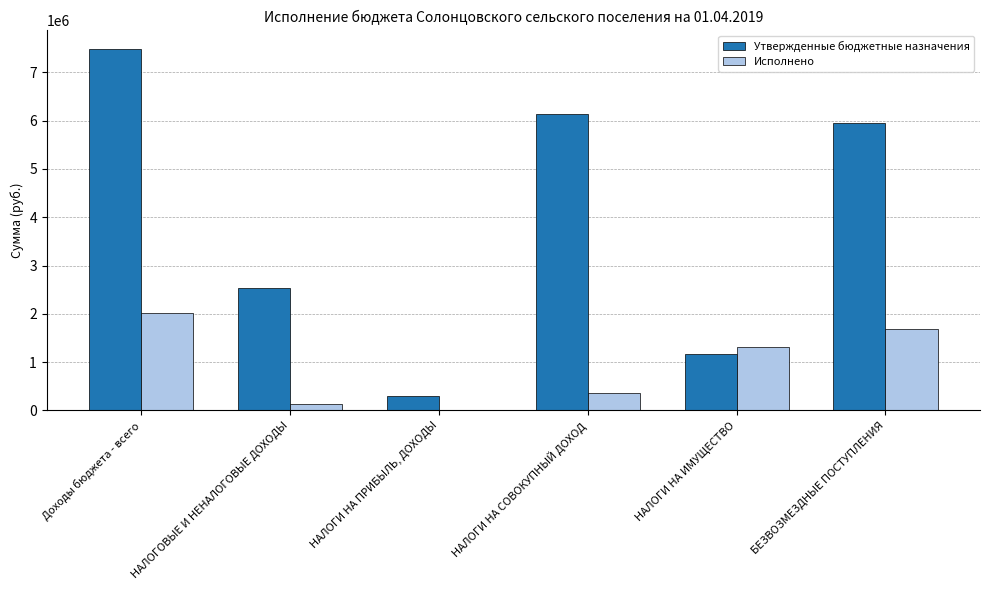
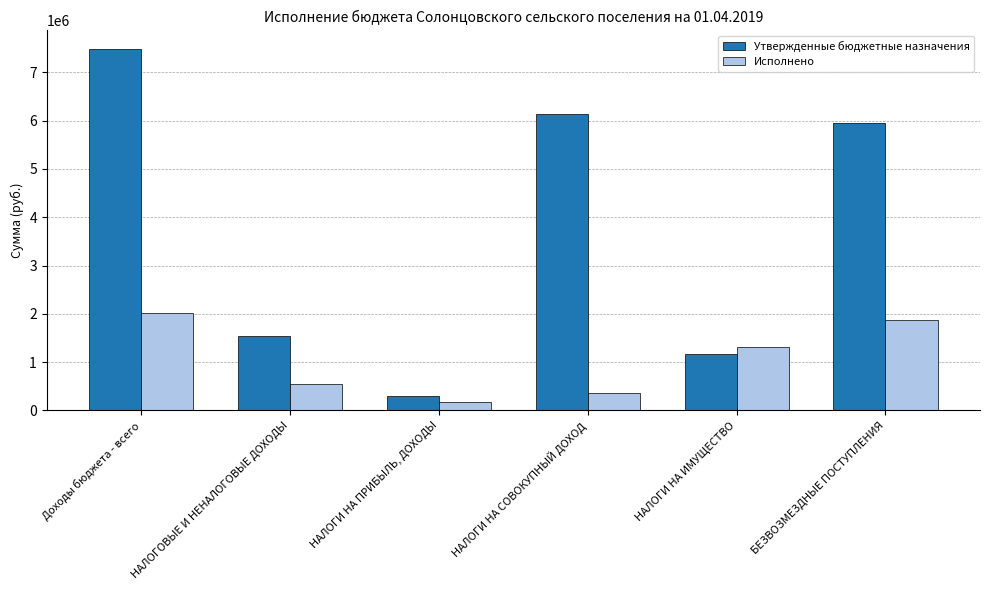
Утвержденные бюджетные назначения, НАЛОГОВЫЕ И НЕНАЛОГОВЫЕ ДОХОДЫ: 2500000 -> 1500000
Исполнено, НАЛОГОВЫЕ И НЕНАЛОГОВЫЕ ДОХОДЫ: 100000 -> 600000
Исполнено, НАЛОГИ НА ПРИБЫЛЬ, ДОХОДЫ: 0 -> 200000
Исполнено, БЕЗВОЗМЕЗДНЫЕ ПОСТУПЛЕНИЯ: 1700000 -> 1900000
